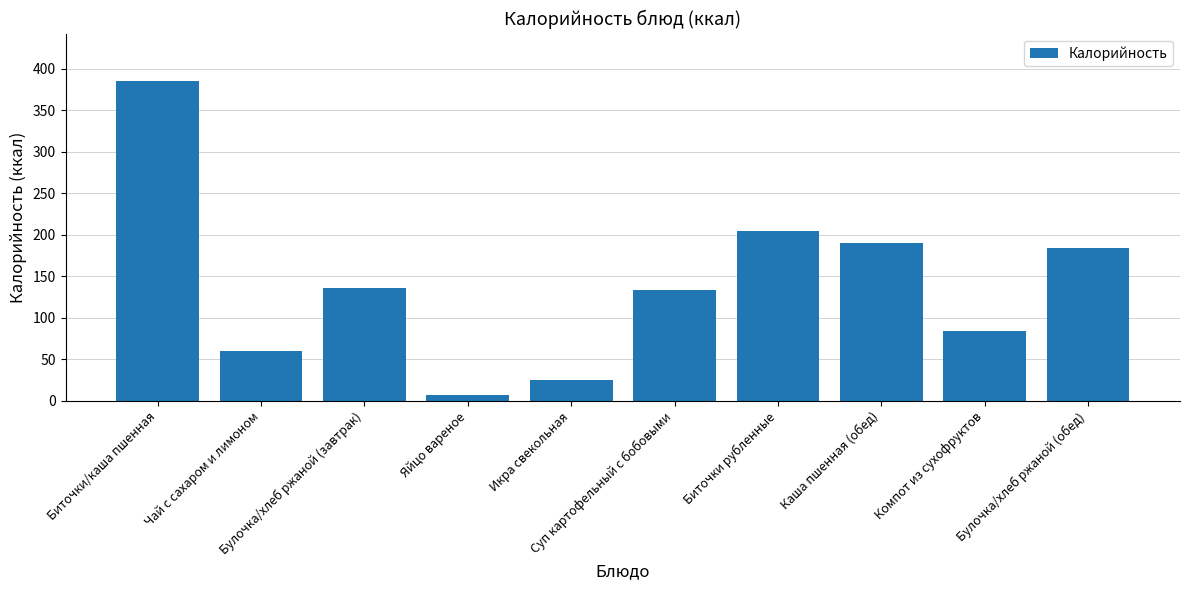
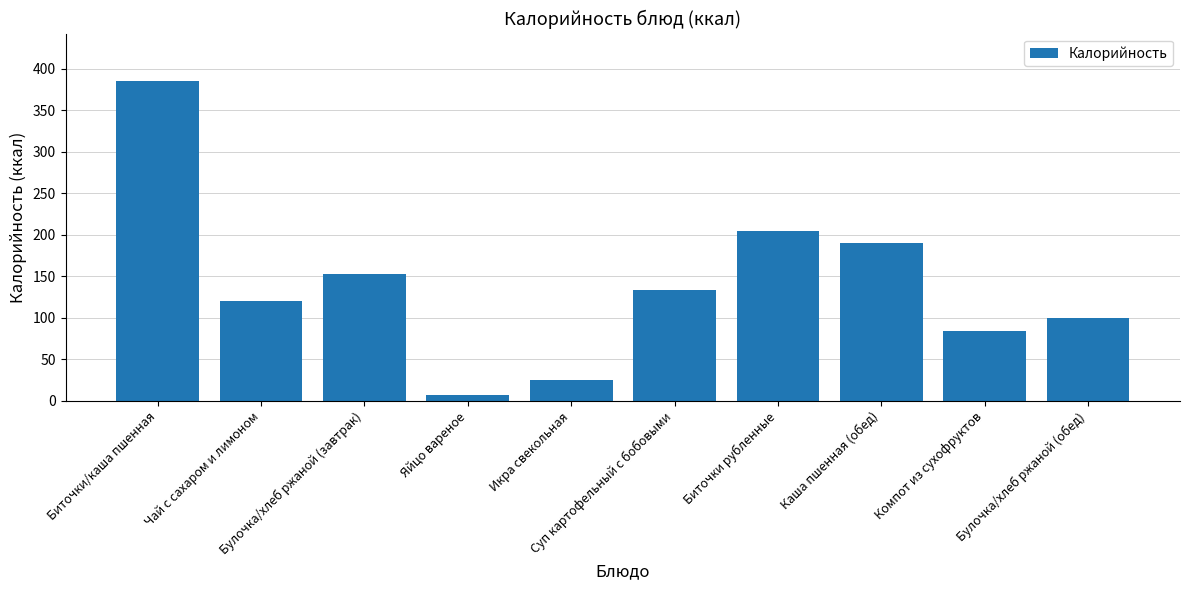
Чай с сахаром и лимоном: 60 -> 120
Булочка/хлеб ржаной (завтрак): 140 -> 150
Булочка/хлеб ржаной (обед): 180 -> 100
